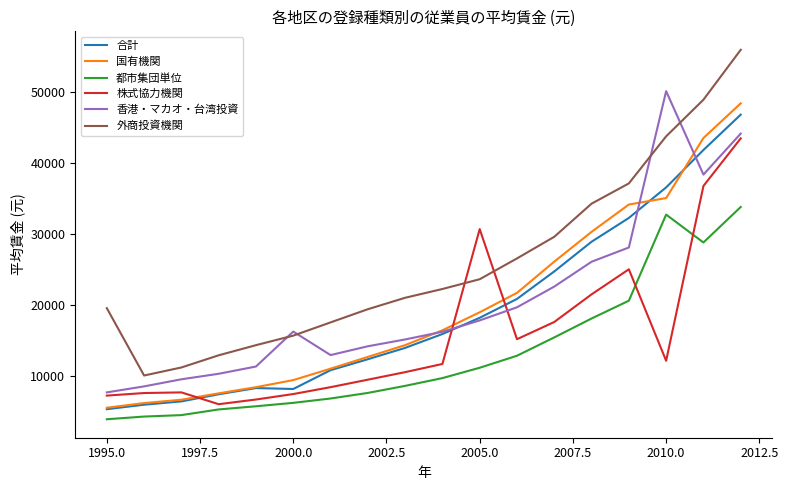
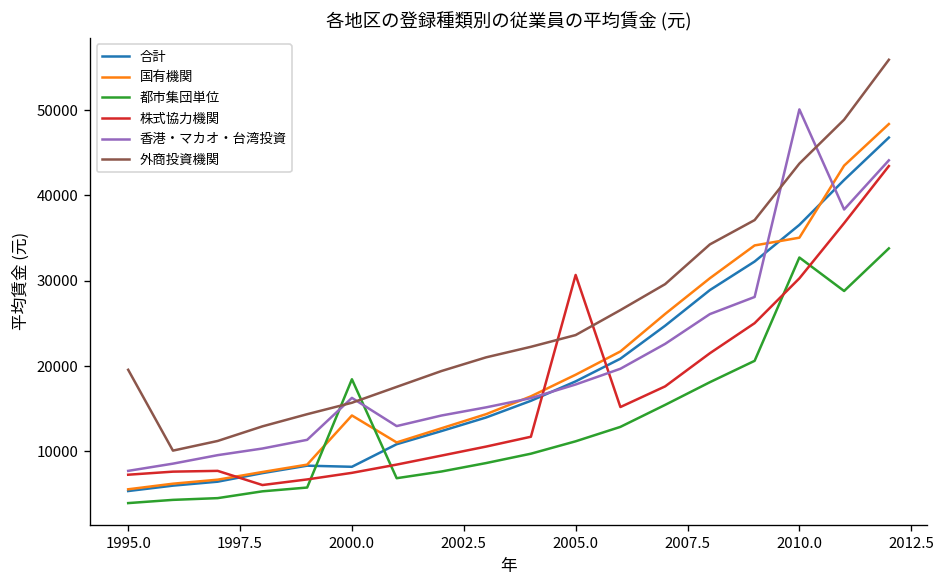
国有機関, 2000.0: 9000 -> 14000
都市集団単位, 2000.0: 6000 -> 18000
株式協力機関, 2010.0: 12000 -> 30000
